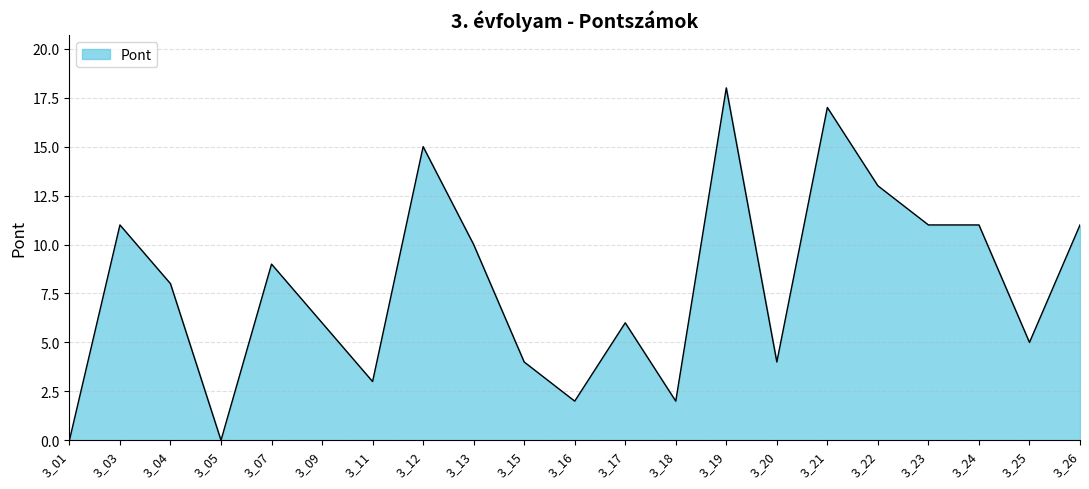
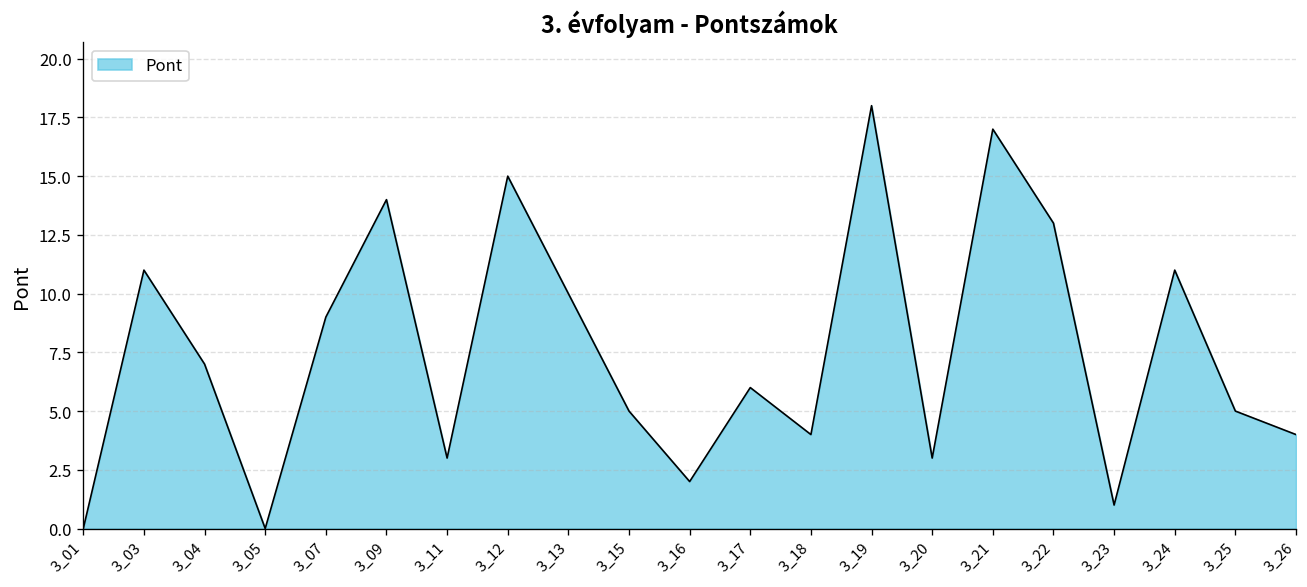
3_04: 8 -> 7
3_09: 6 -> 14
3_15: 4 -> 5
3_18: 2 -> 4
3_20: 4 -> 3
3_23: 11 -> 1
3_26: 11 -> 4
